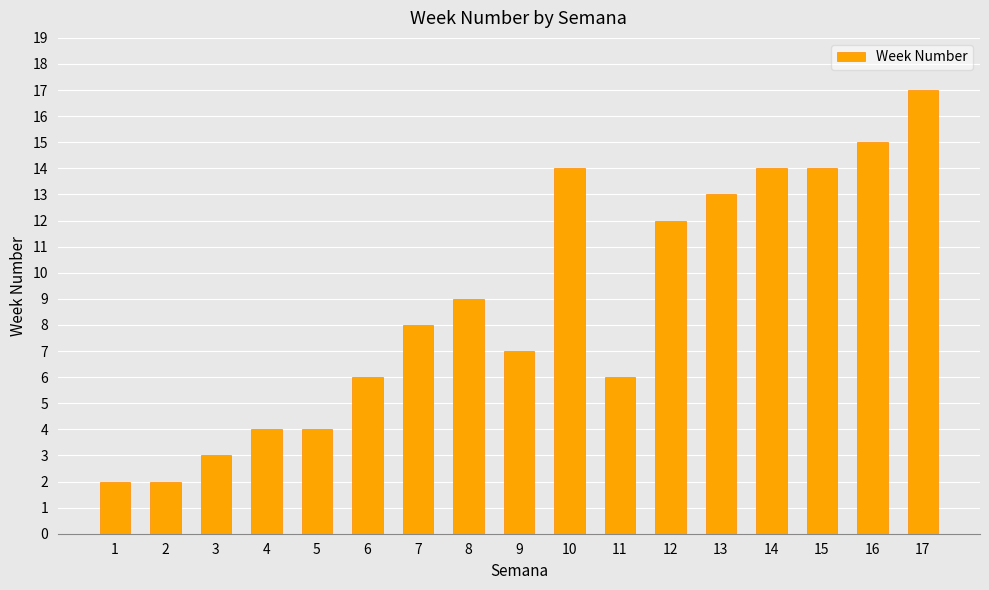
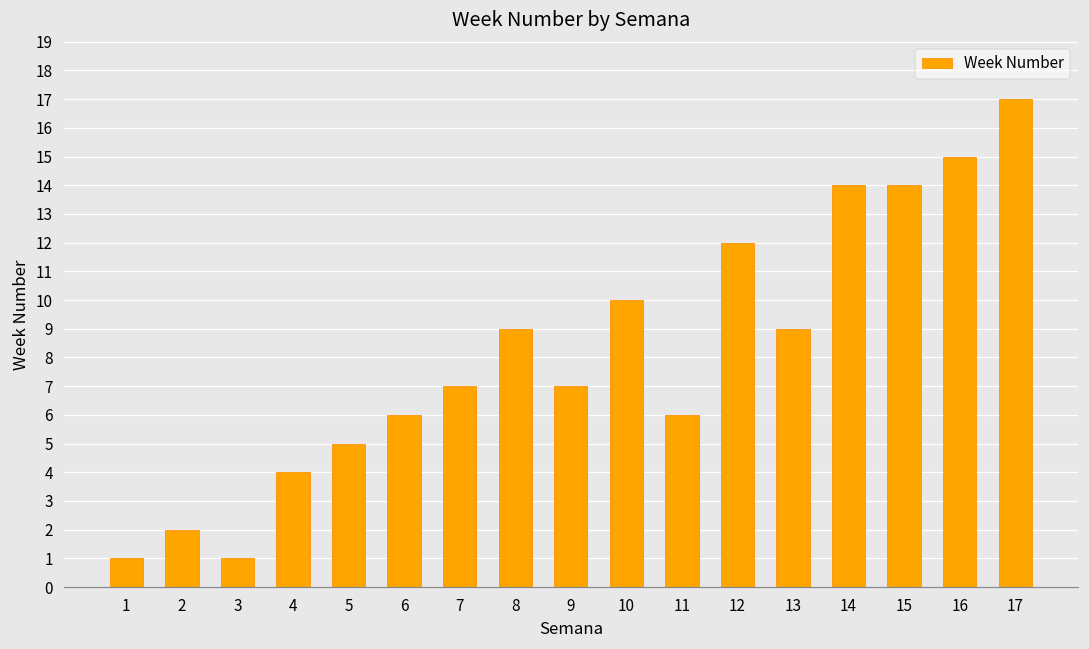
1: 2 -> 1
3: 3 -> 1
5: 4 -> 5
7: 8 -> 7
10: 14 -> 10
13: 13 -> 9
